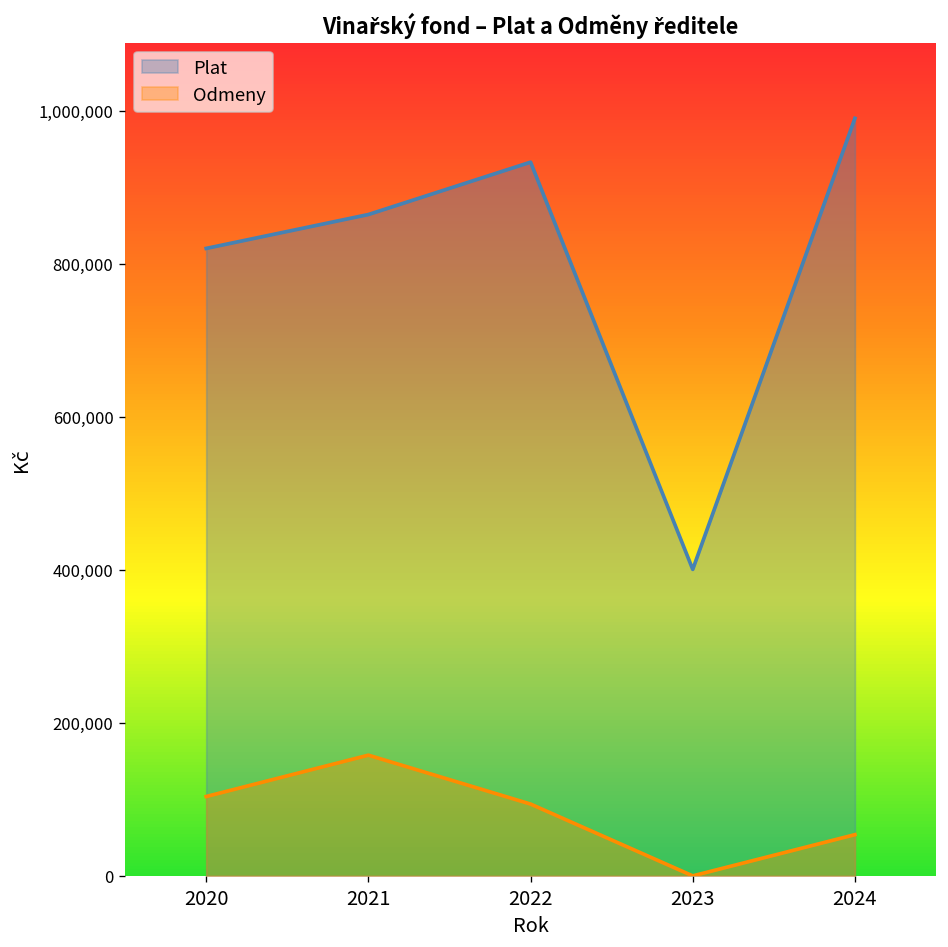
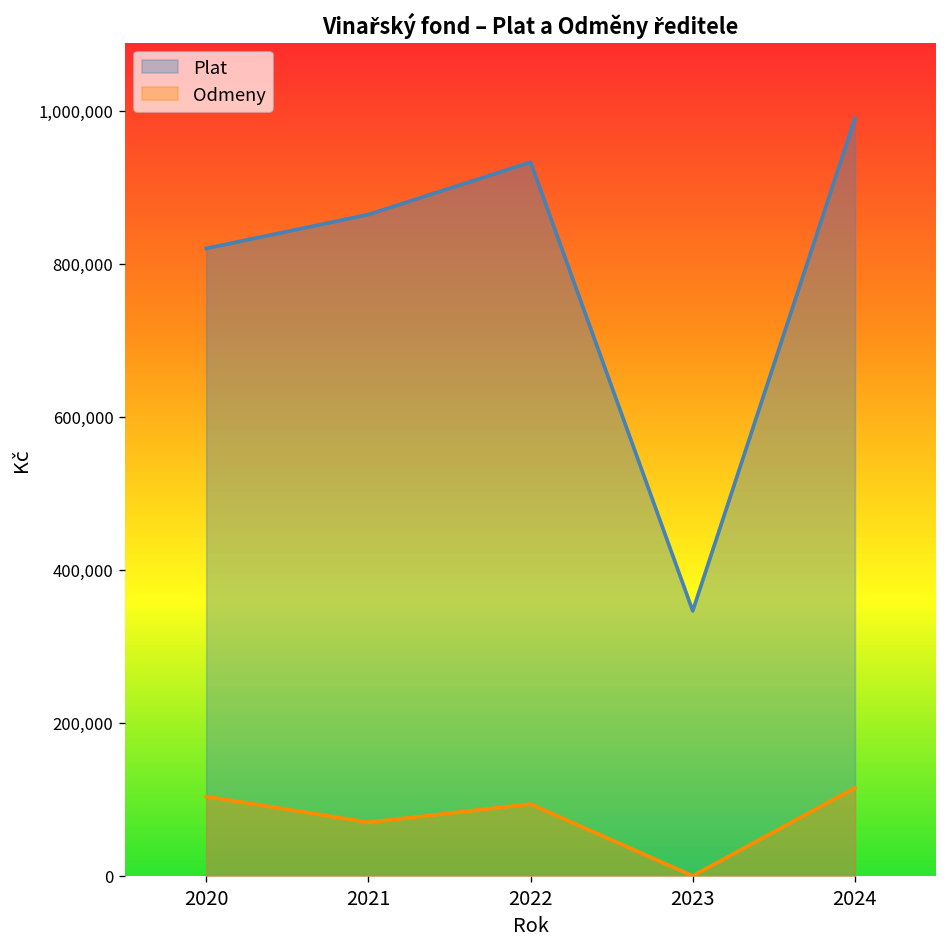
Odmeny, 2021: 160,000 -> 70,000
Plat, 2023: 400,000 -> 350,000
Odmeny, 2024: 50,000 -> 120,000
